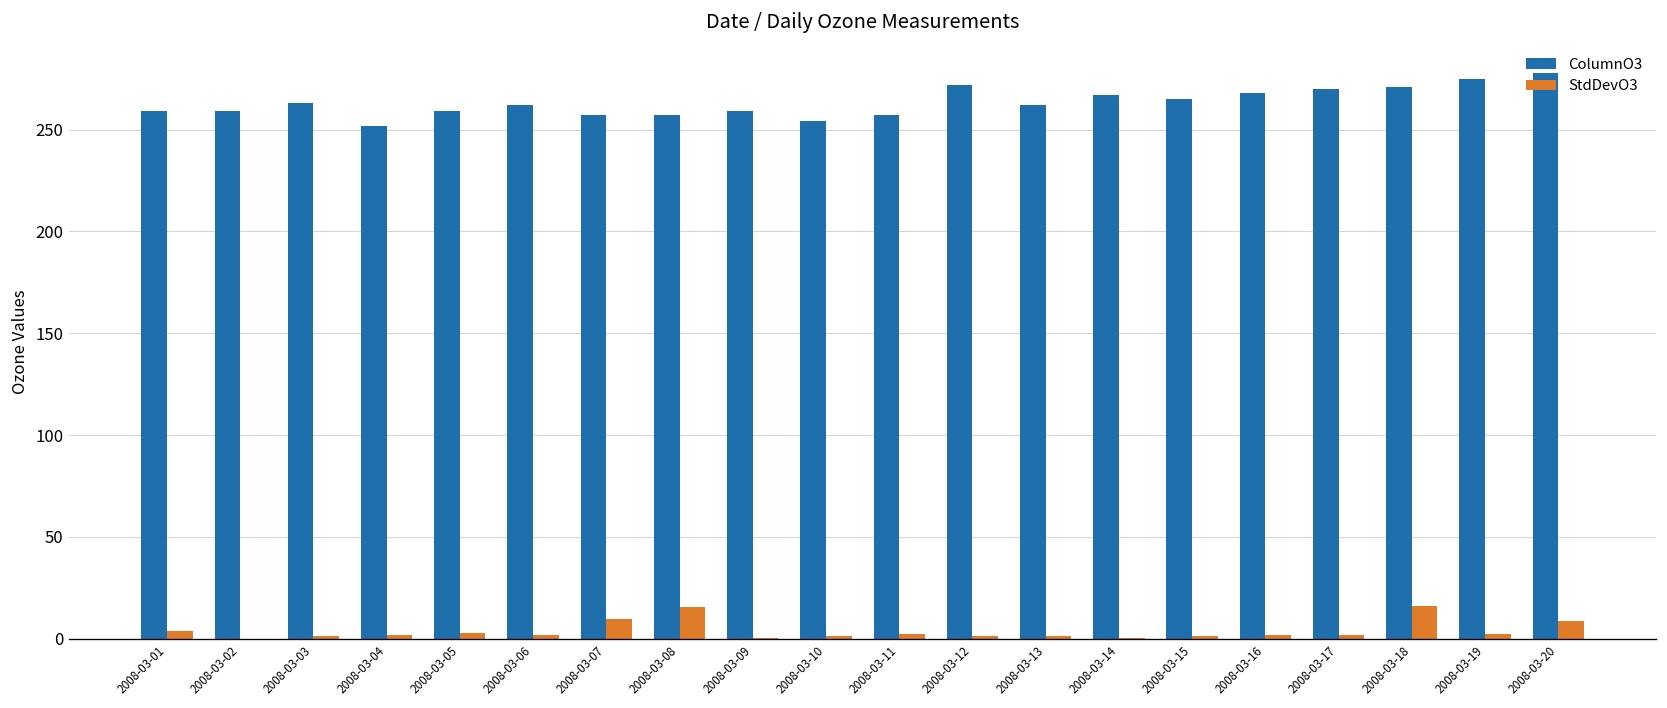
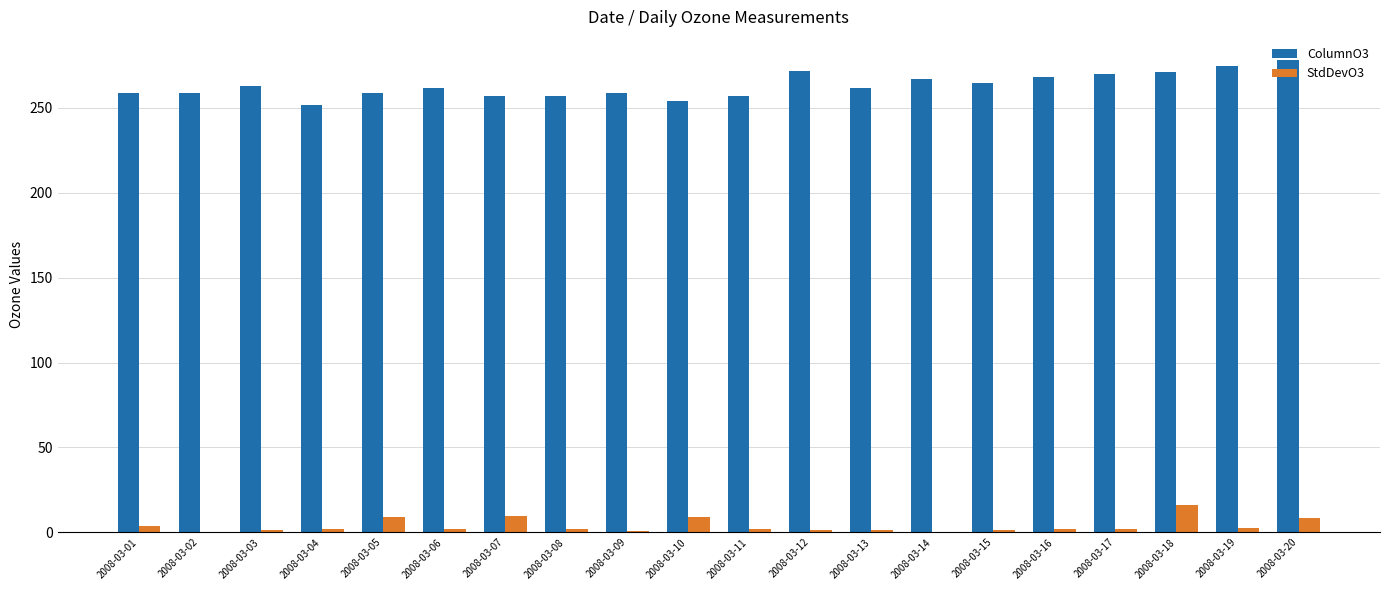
StdDevO3, 2008-03-05: 3 -> 9
StdDevO3, 2008-03-08: 16 -> 2
StdDevO3, 2008-03-10: 1 -> 9
